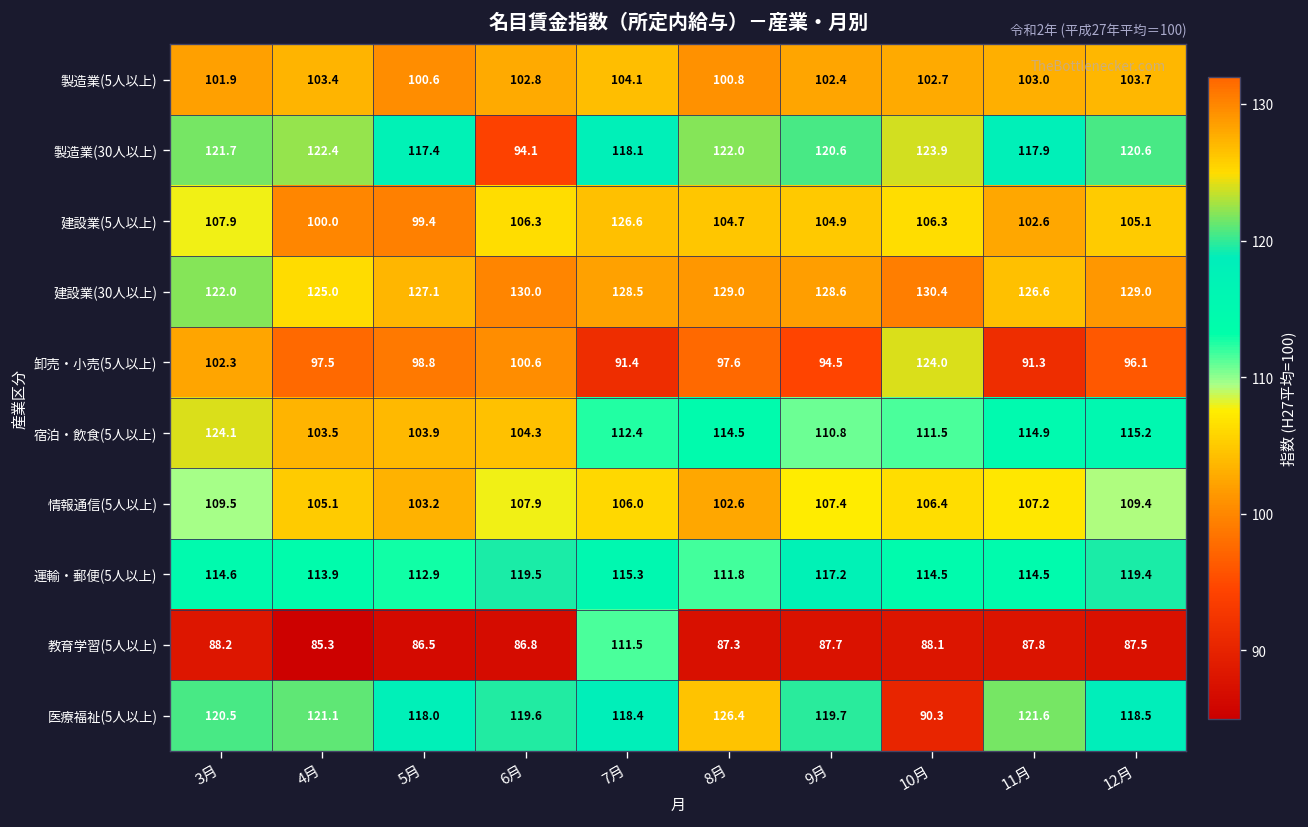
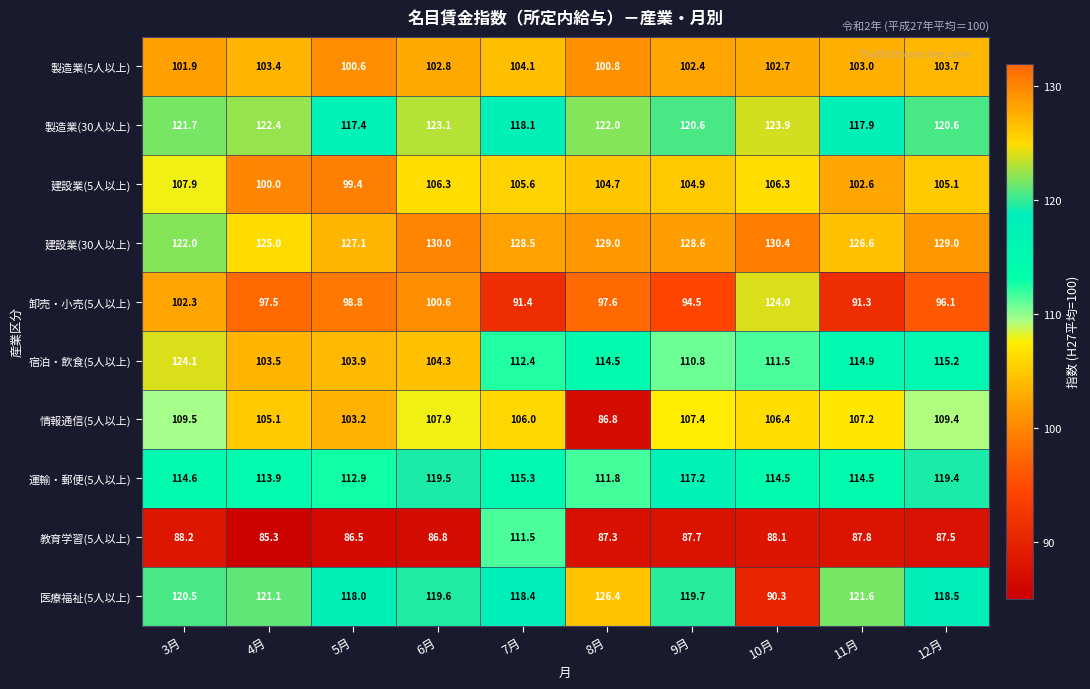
製造業(30人以上), 6月: 94.1 -> 123.1
建設業(5人以上), 7月: 126.6 -> 105.6
情報通信(5人以上), 8月: 102.6 -> 86.8
